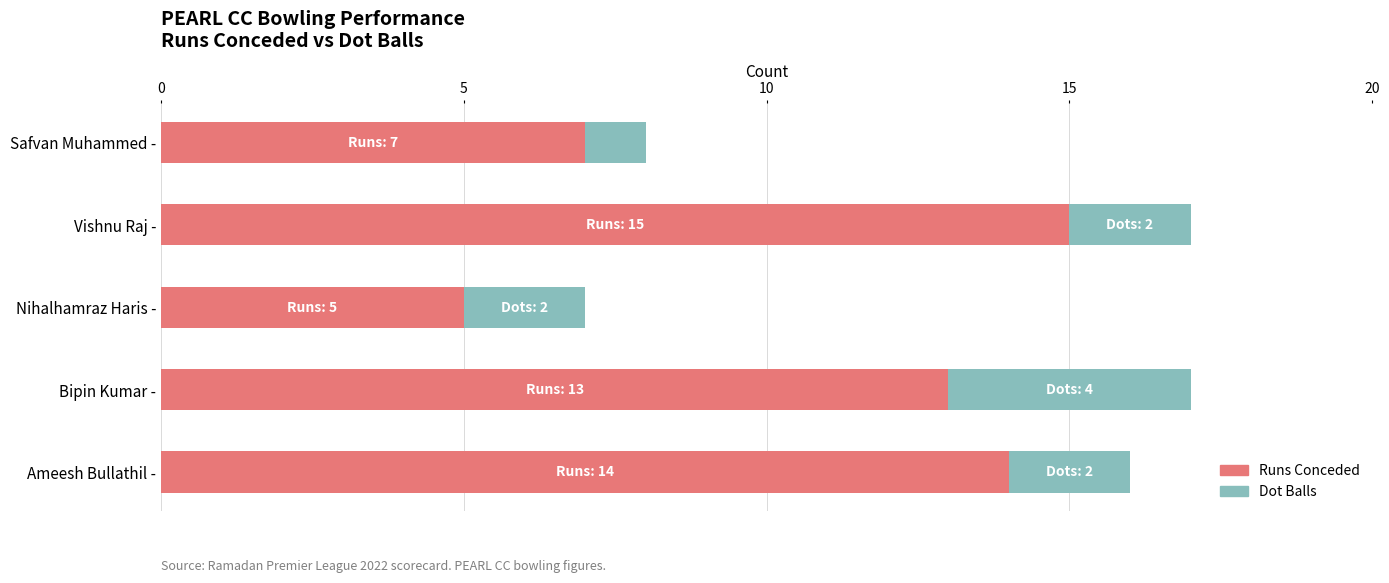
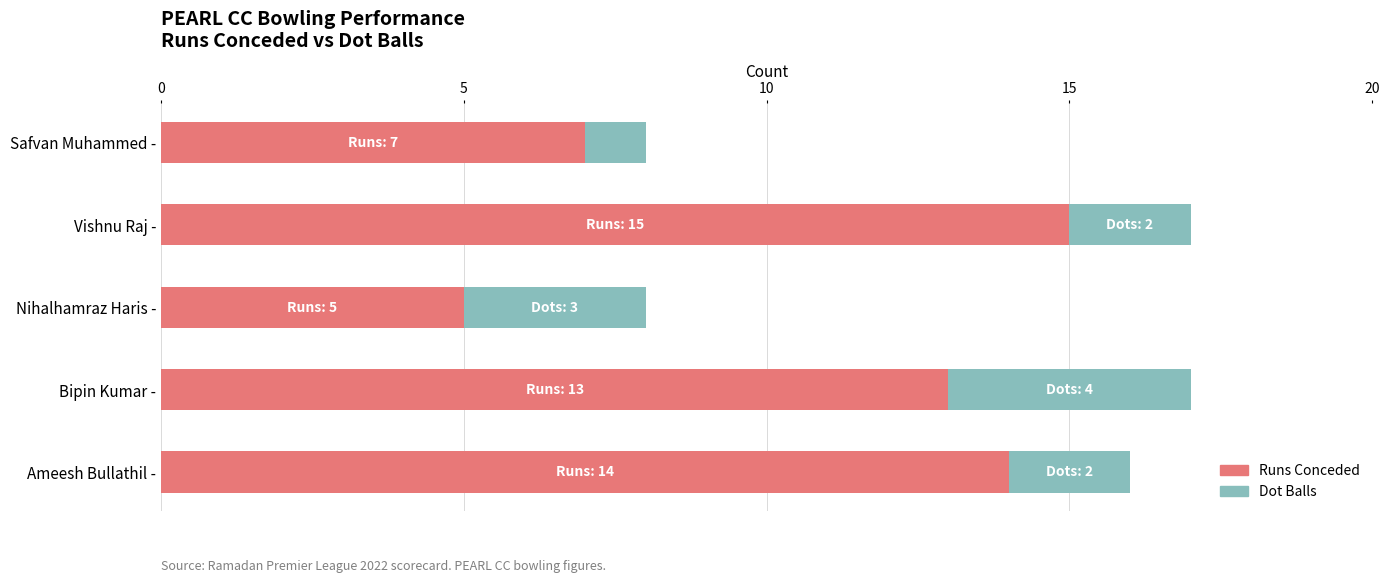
Dot Balls, Nihalhamraz Haris -: 2 -> 3
